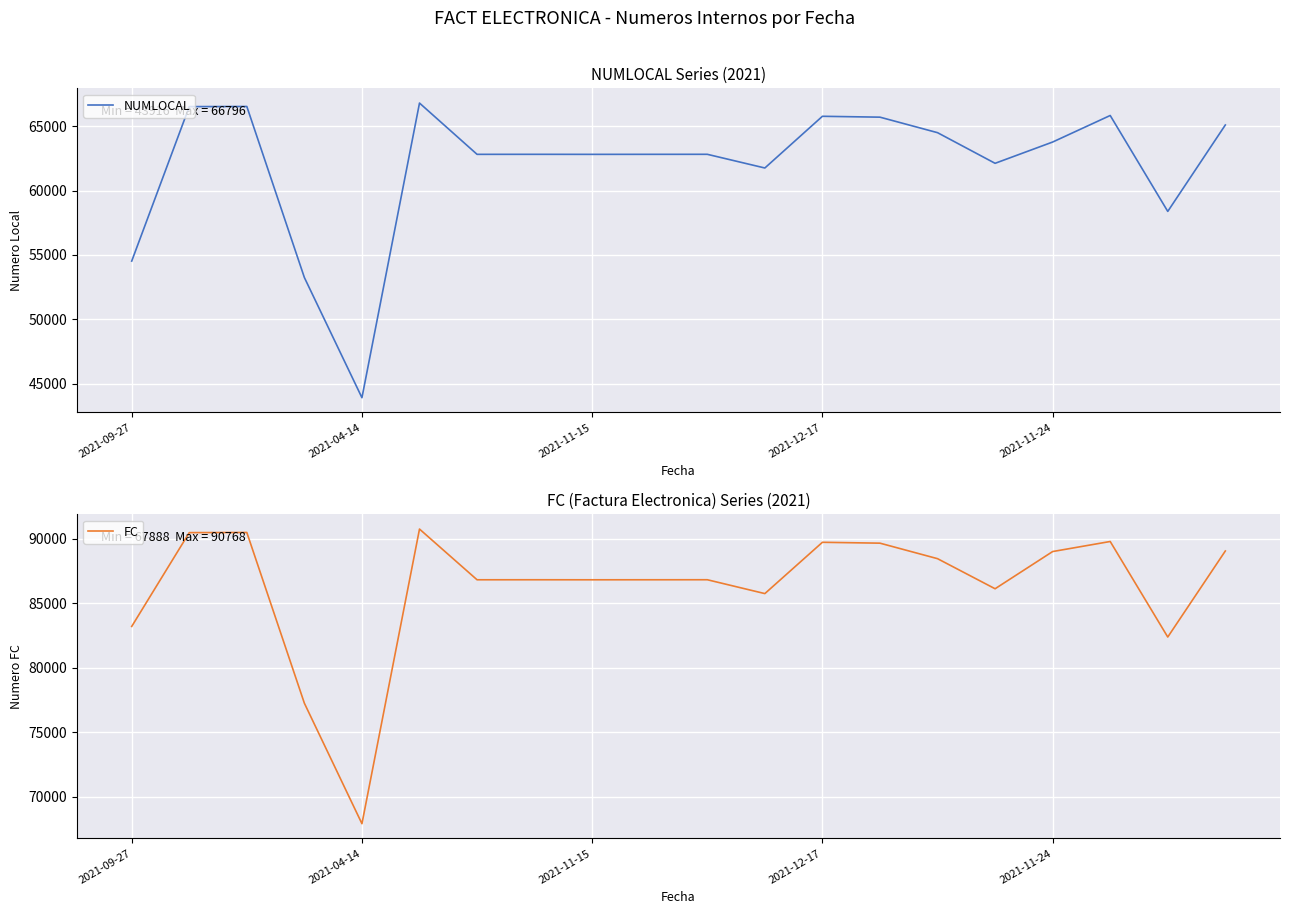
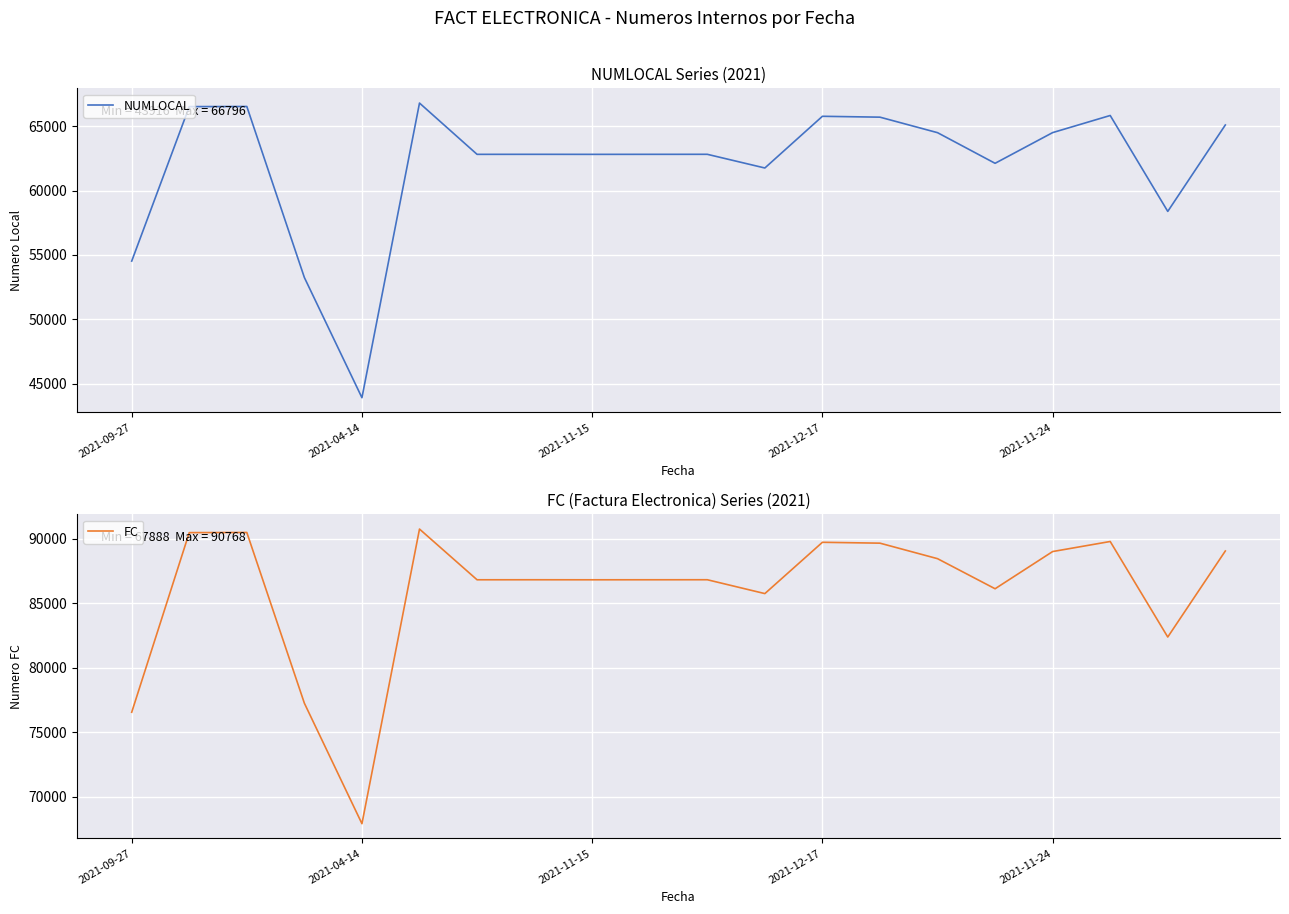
NUMLOCAL Series (2021), 2021-11-24: 63800 -> 64500
FC (Factura Electronica) Series (2021), 2021-09-27: 83200 -> 76500
